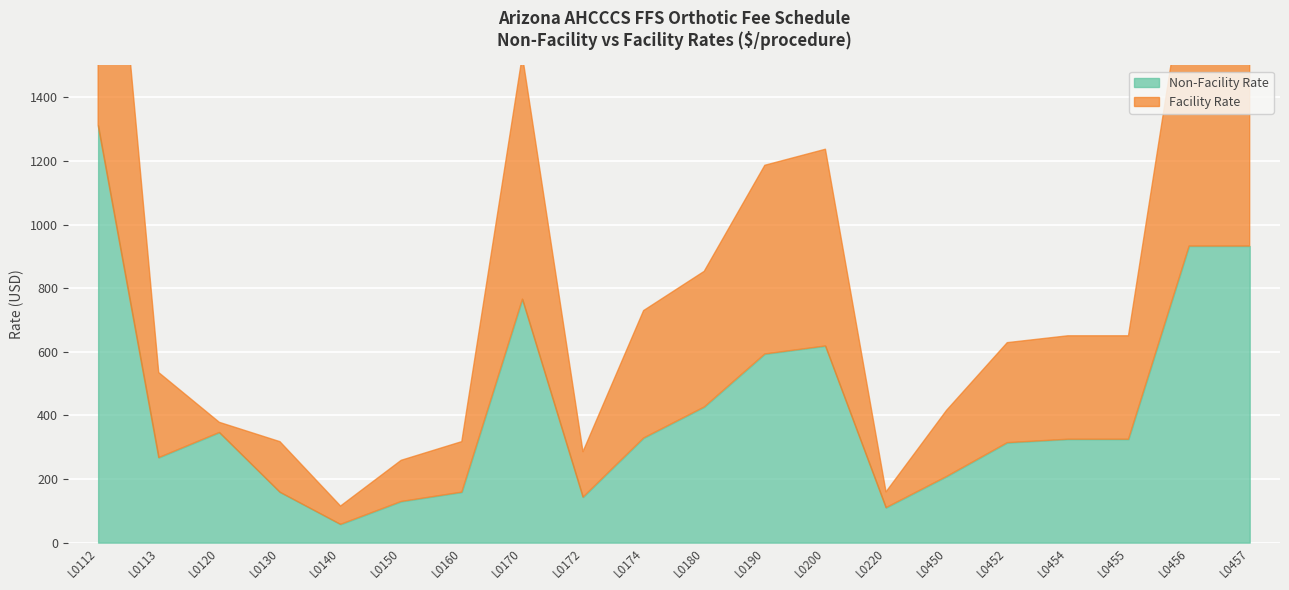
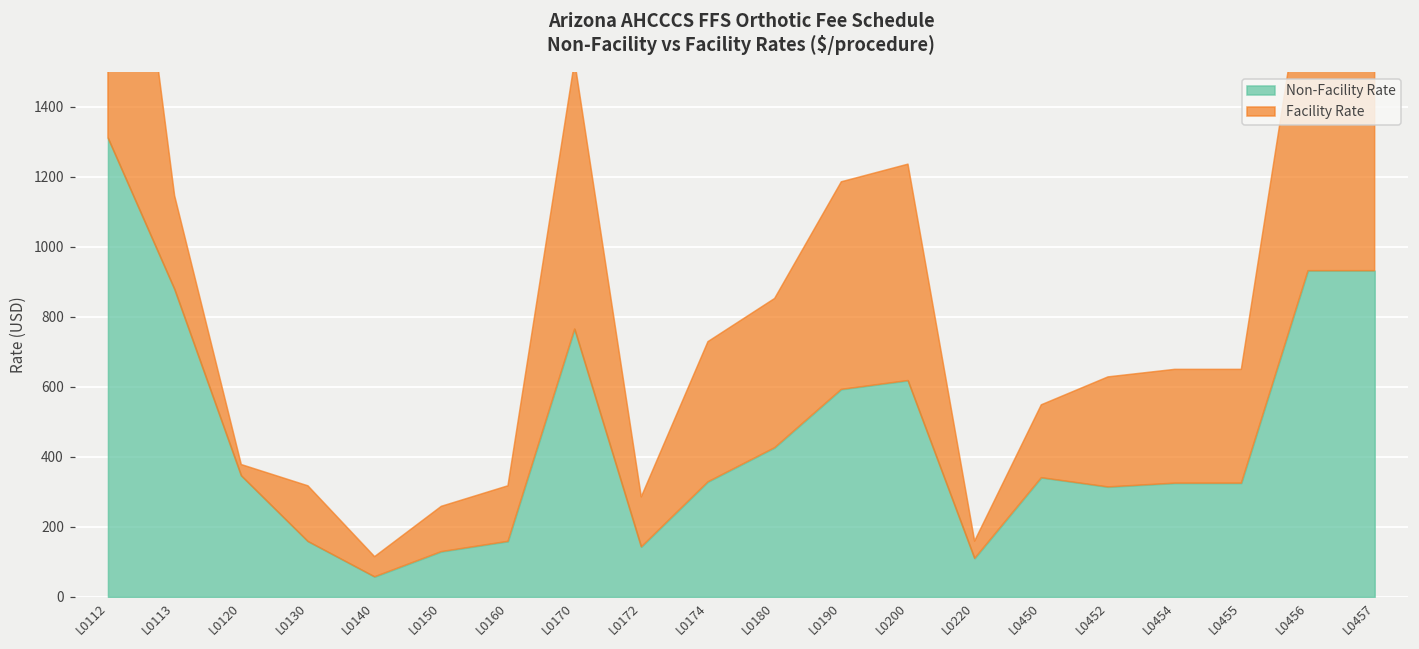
Non-Facility Rate, L0113: 270 -> 880
Non-Facility Rate, L0450: 210 -> 340
